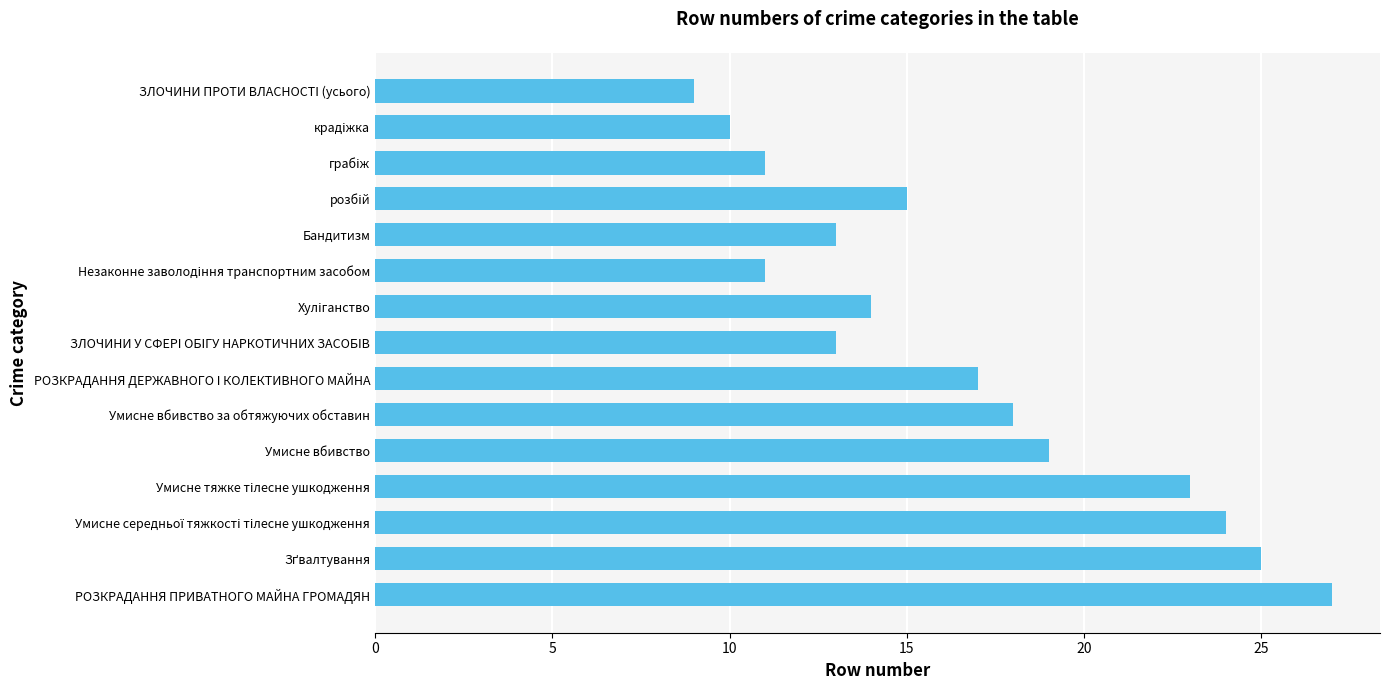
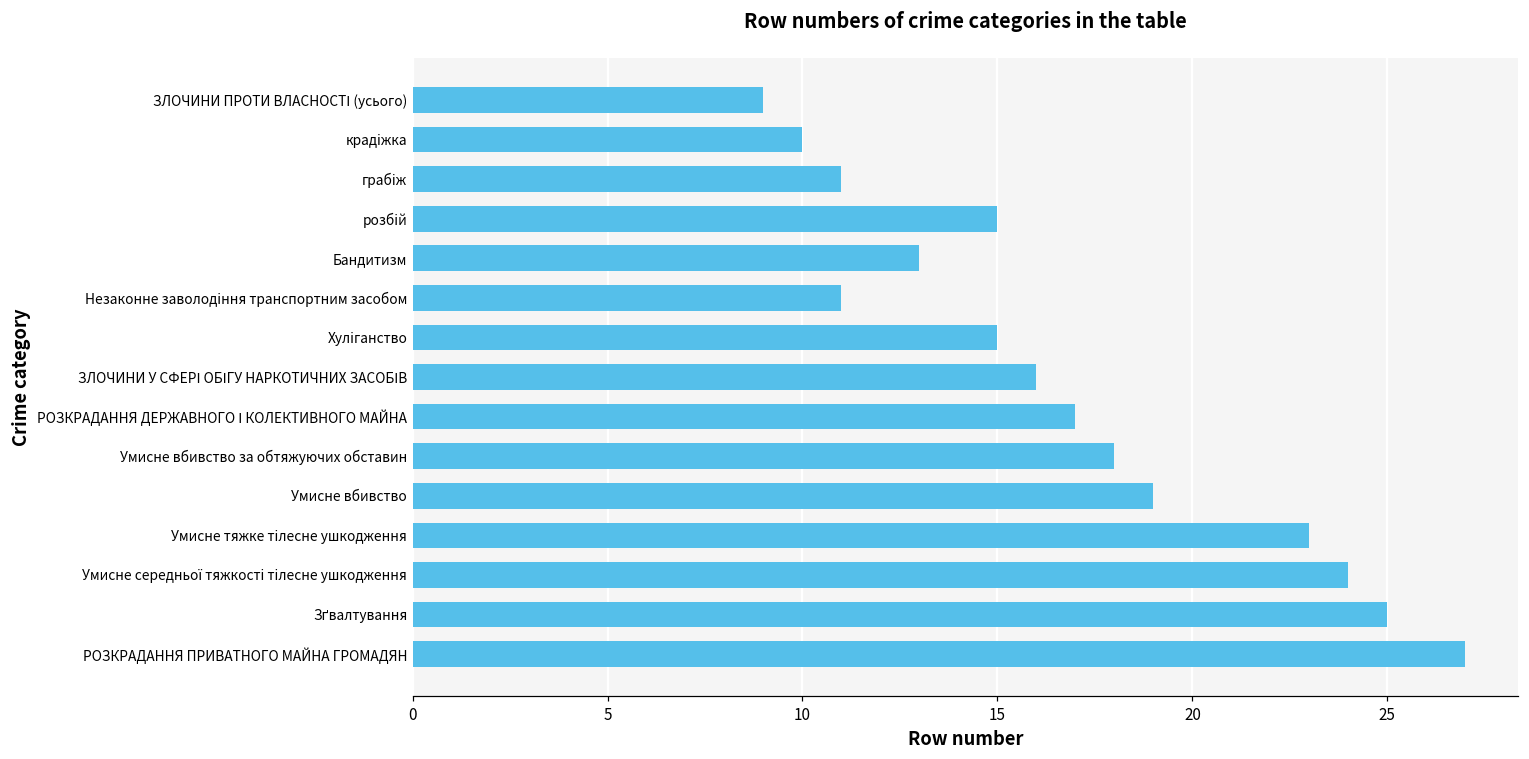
Хуліганство: 14 -> 15
ЗЛОЧИНИ У СФЕРІ ОБІГУ НАРКОТИЧНИХ ЗАСОБІВ: 13 -> 16
